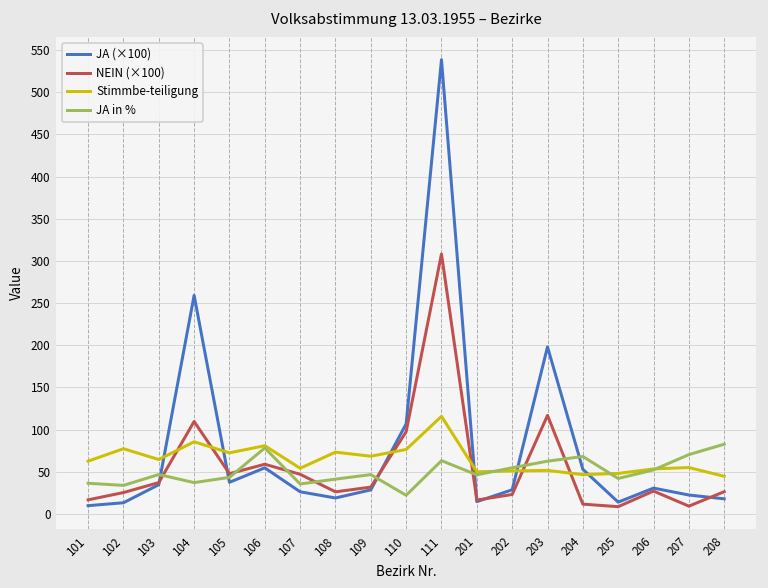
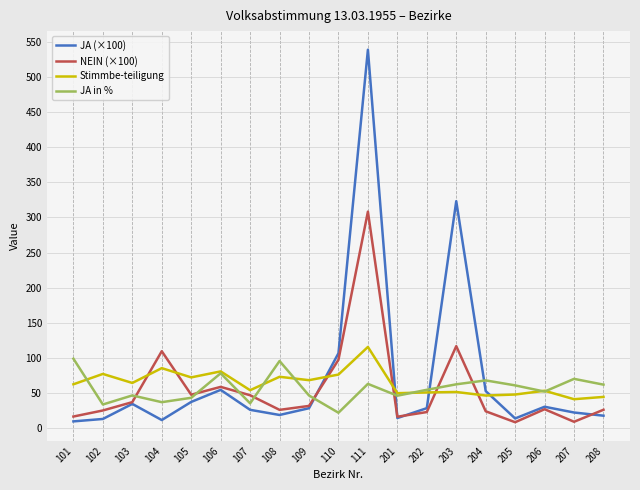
JA in %, 101: 40 -> 100
JA (×100), 104: 260 -> 10
JA in %, 108: 40 -> 100
JA (×100), 203: 200 -> 320
NEIN (×100), 204: 10 -> 20
JA in %, 205: 40 -> 60
Stimmbe-teiligung, 207: 60 -> 40
JA in %, 208: 80 -> 60
